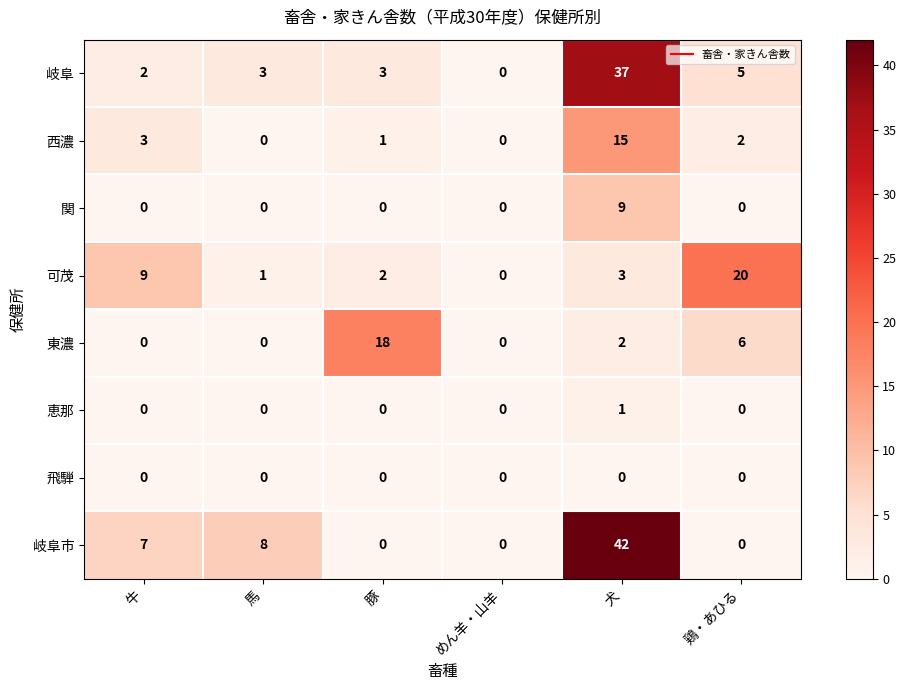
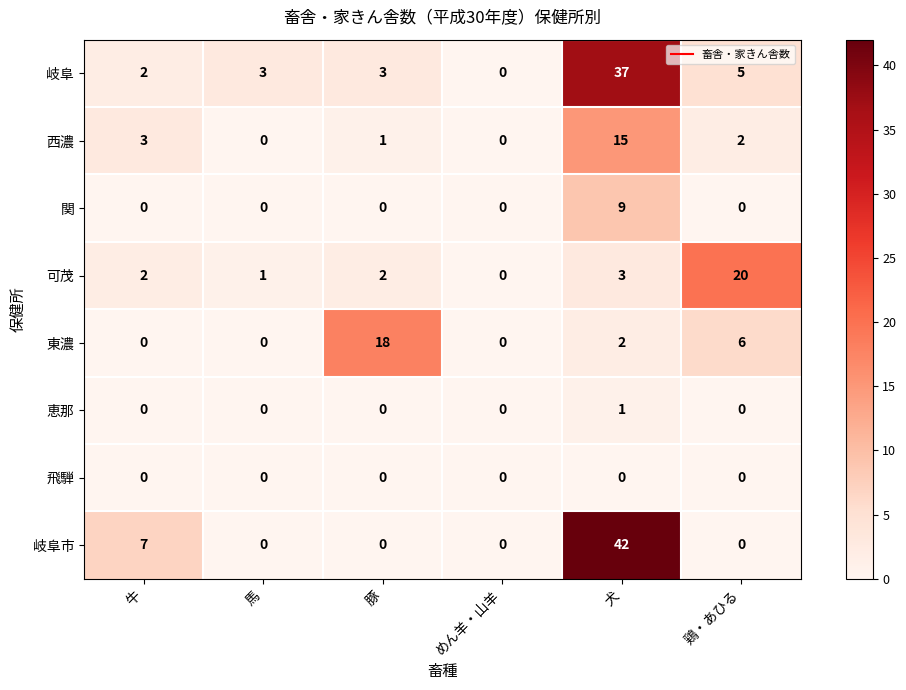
可茂, 牛: 9 -> 2
岐阜市, 馬: 8 -> 0
